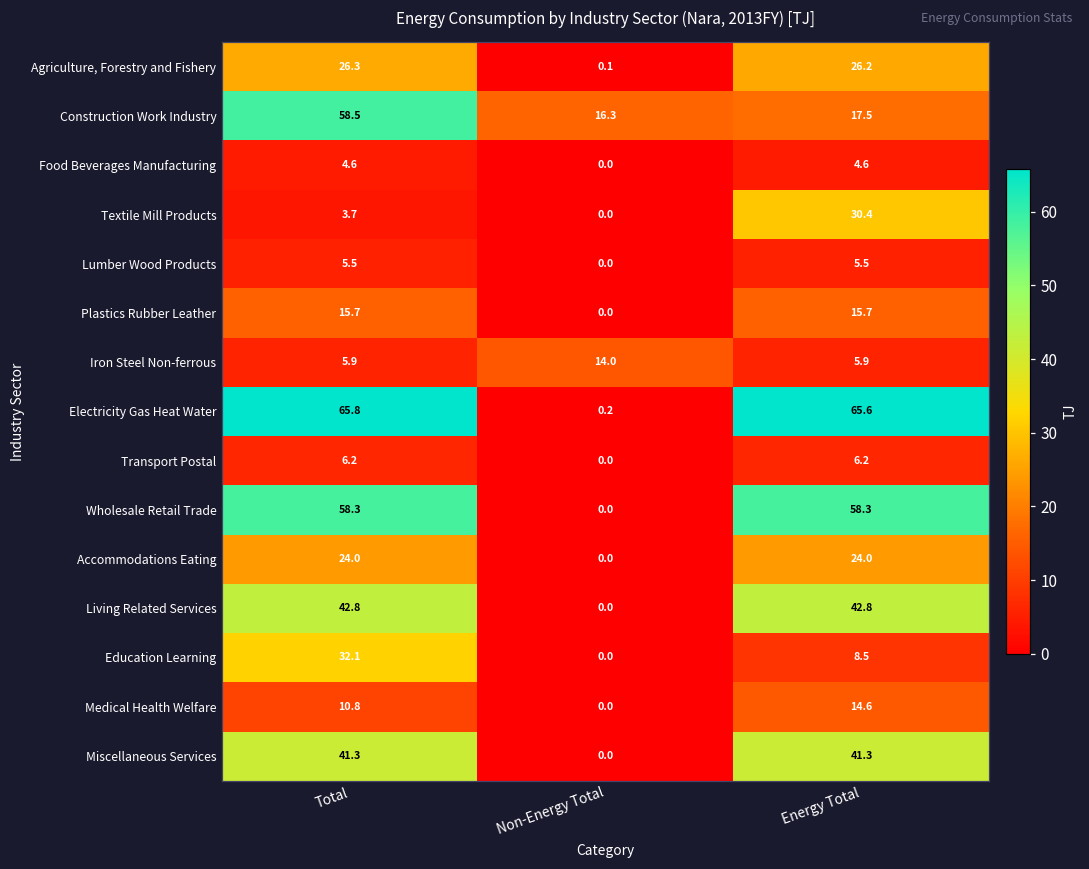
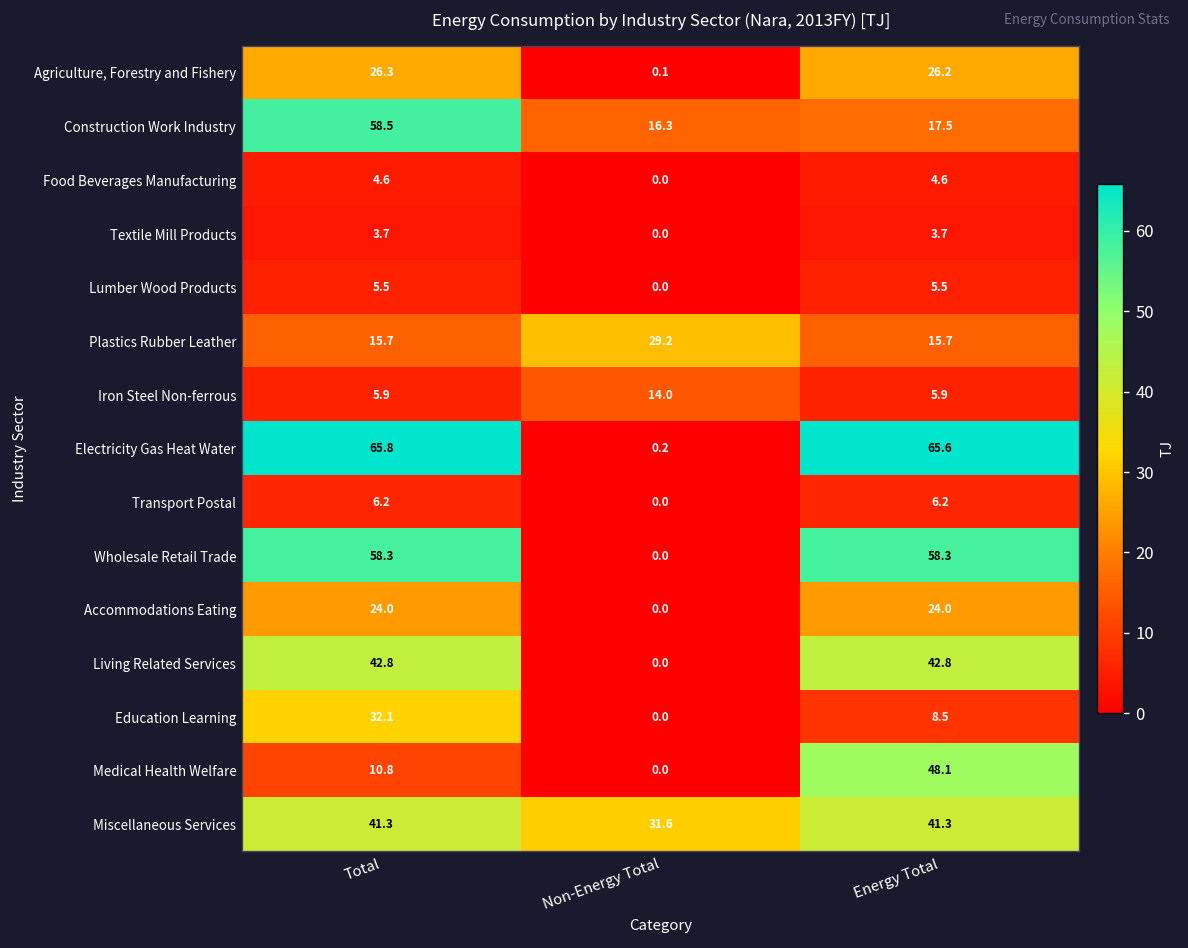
Textile Mill Products, Energy Total: 30.4 -> 3.7
Plastics Rubber Leather, Non-Energy Total: 0.0 -> 29.2
Medical Health Welfare, Energy Total: 14.6 -> 48.1
Miscellaneous Services, Non-Energy Total: 0.0 -> 31.6
